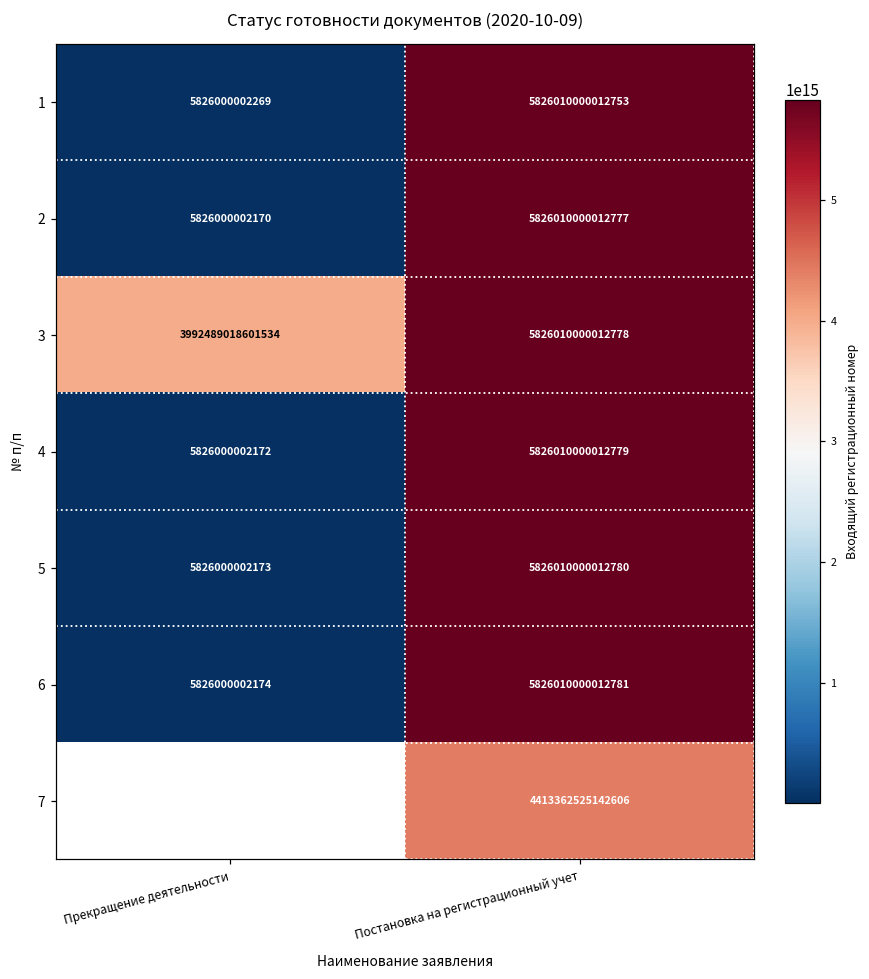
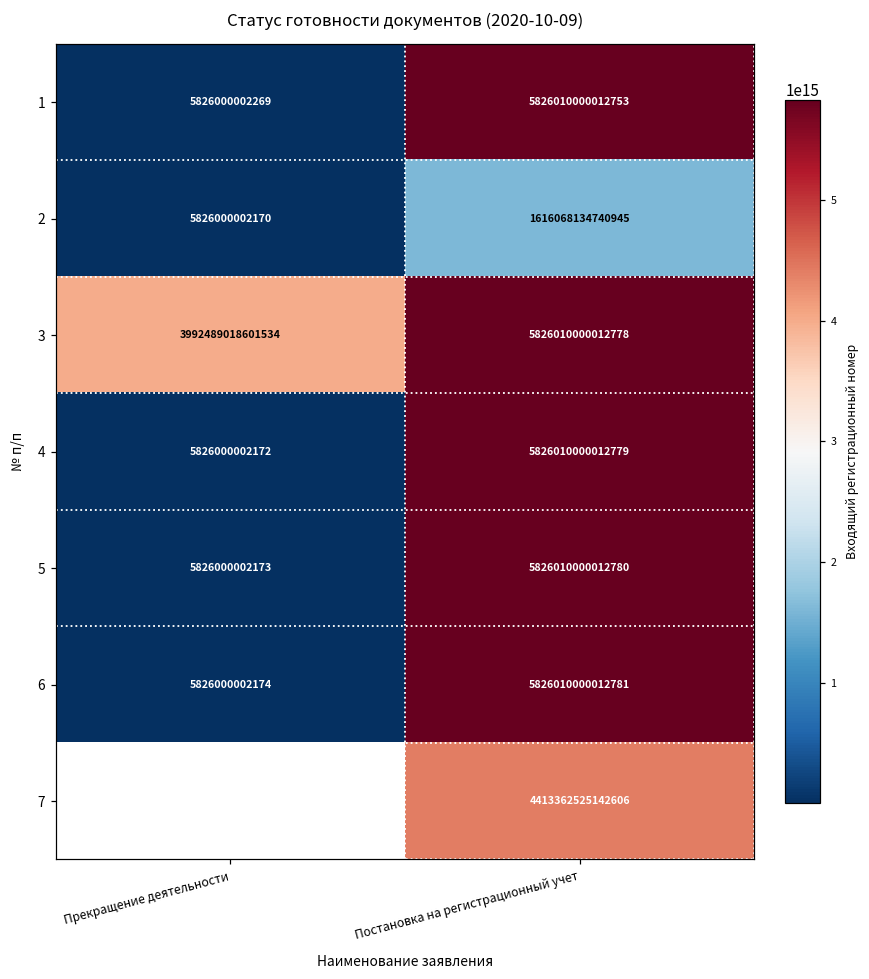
2, Постановка на регистрационный учет: 5826010000012777 -> 1616068134740945
